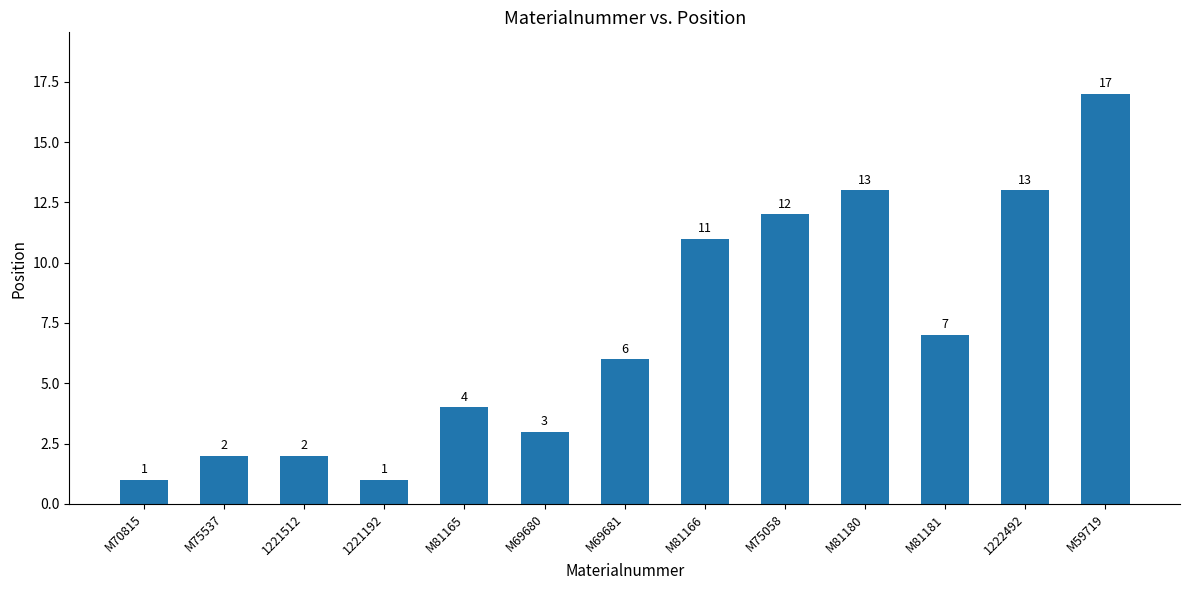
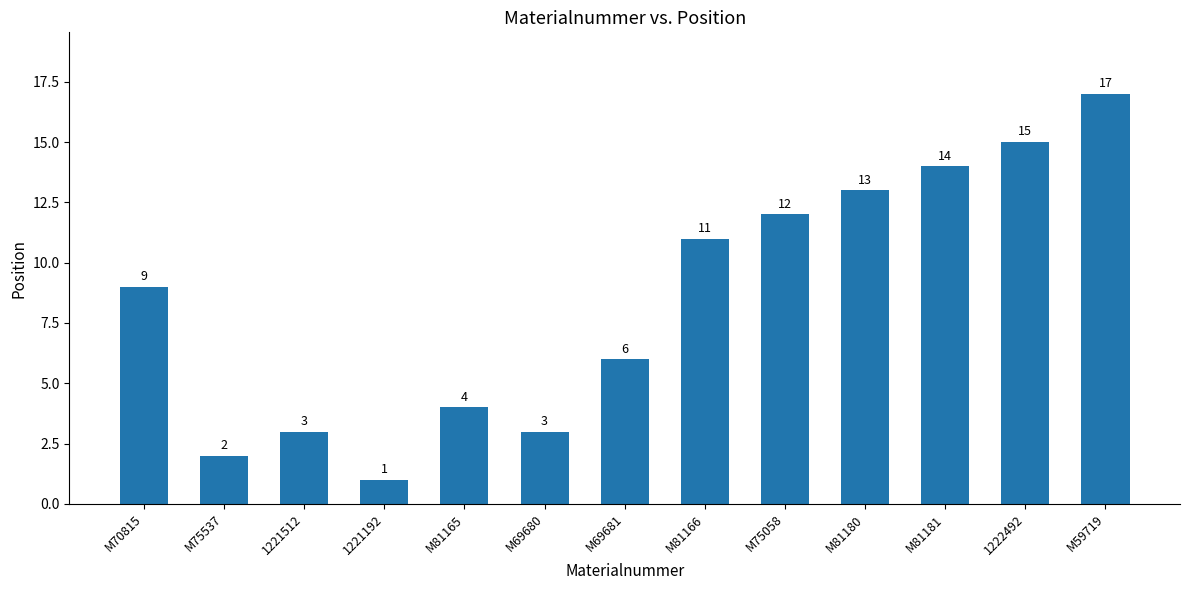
M70815: 1 -> 9
1221512: 2 -> 3
M81181: 7 -> 14
1222492: 13 -> 15
